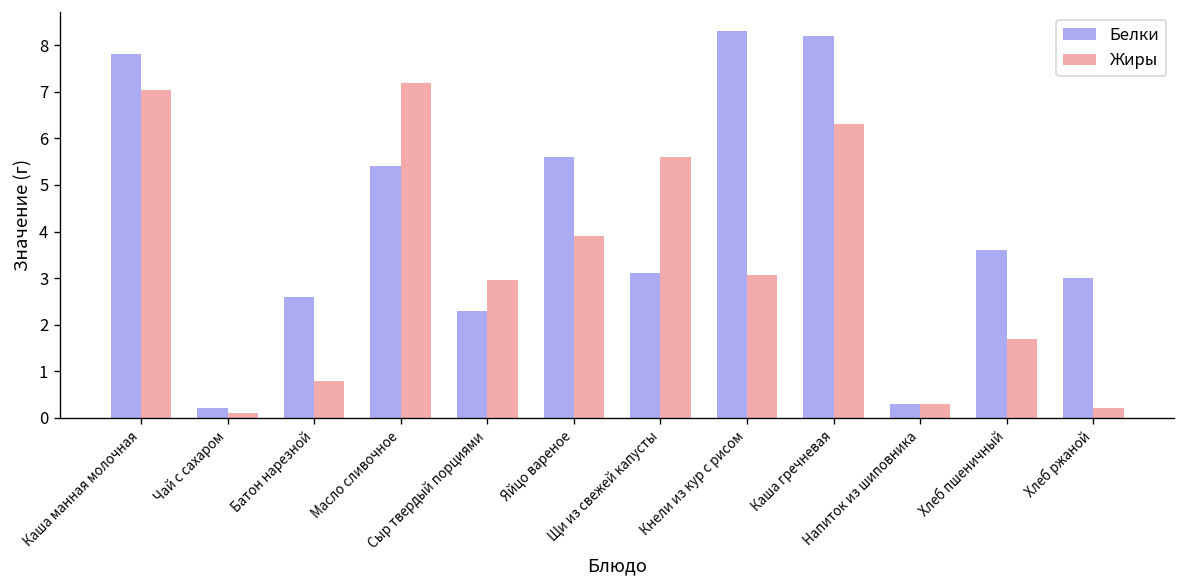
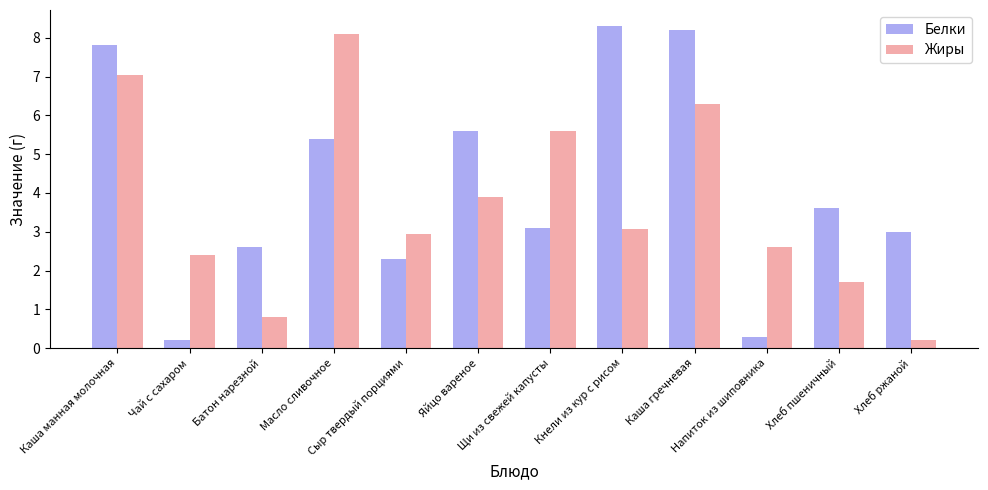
Жиры, Чай с сахаром: 0.1 -> 2.4
Жиры, Масло сливочное: 7.2 -> 8.1
Жиры, Напиток из шиповника: 0.3 -> 2.6
